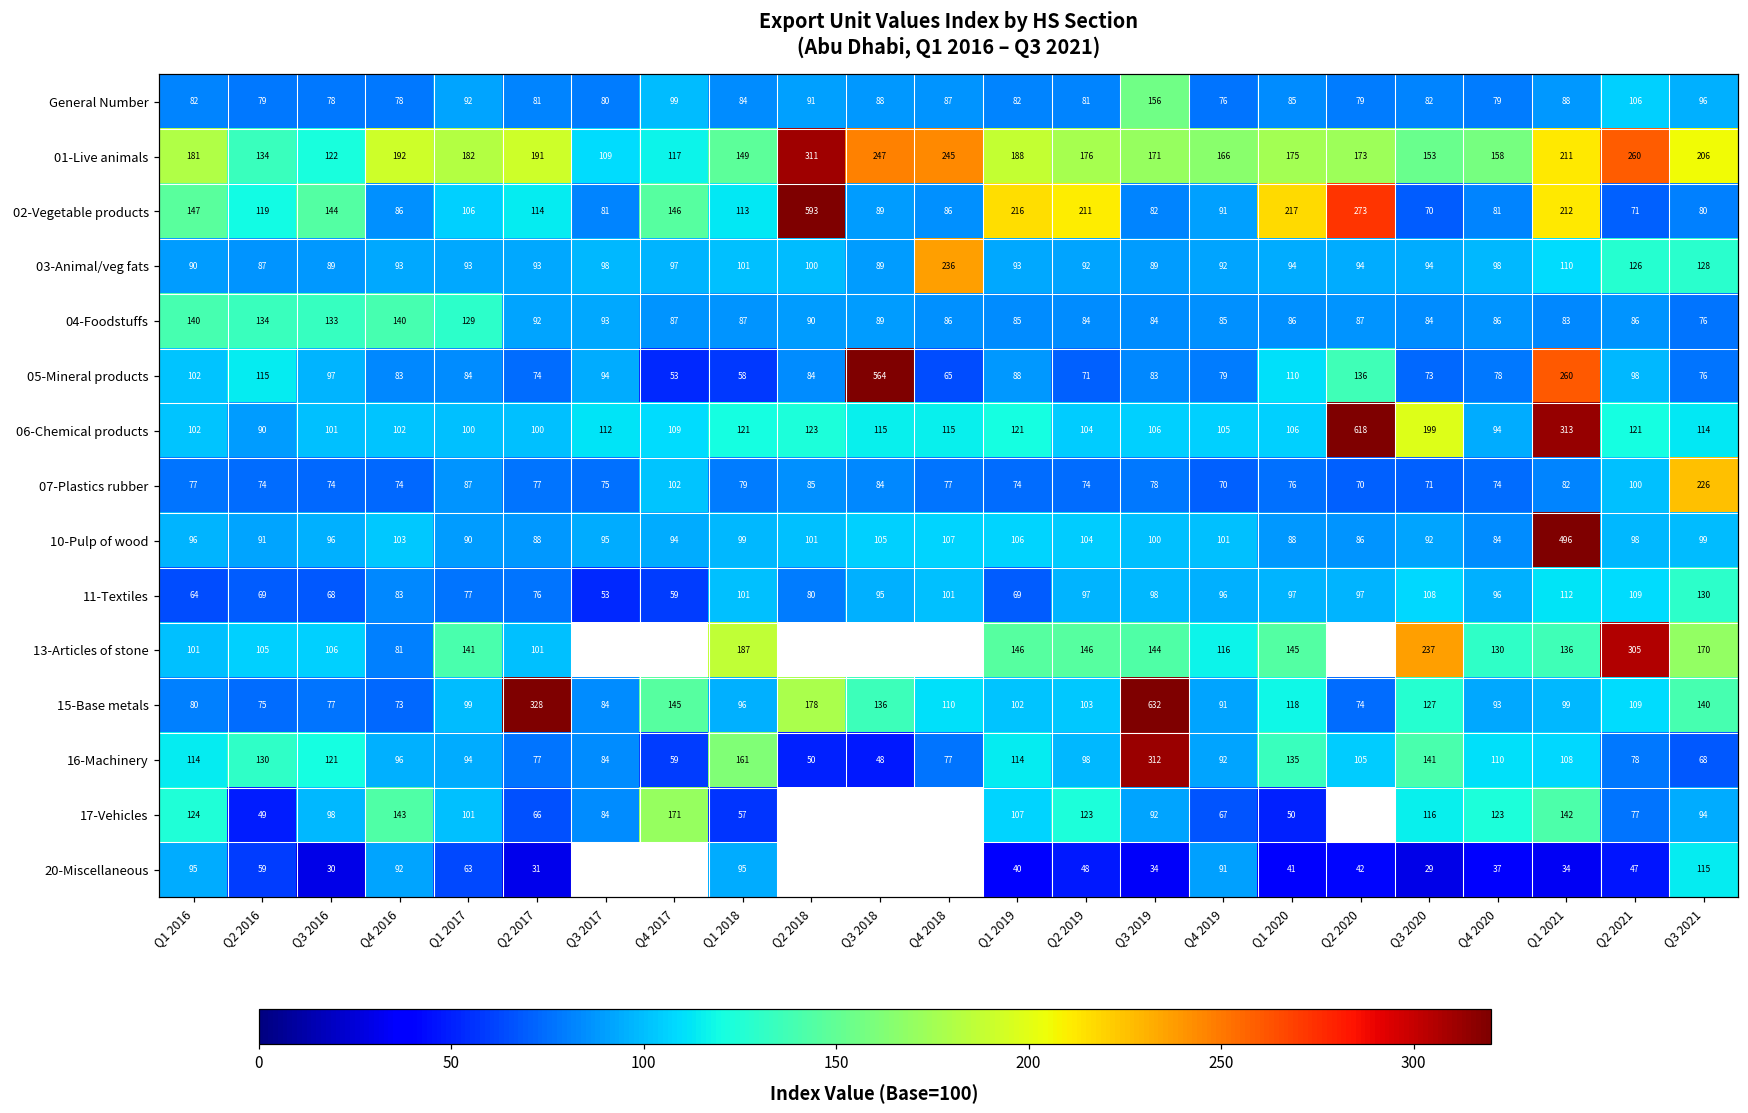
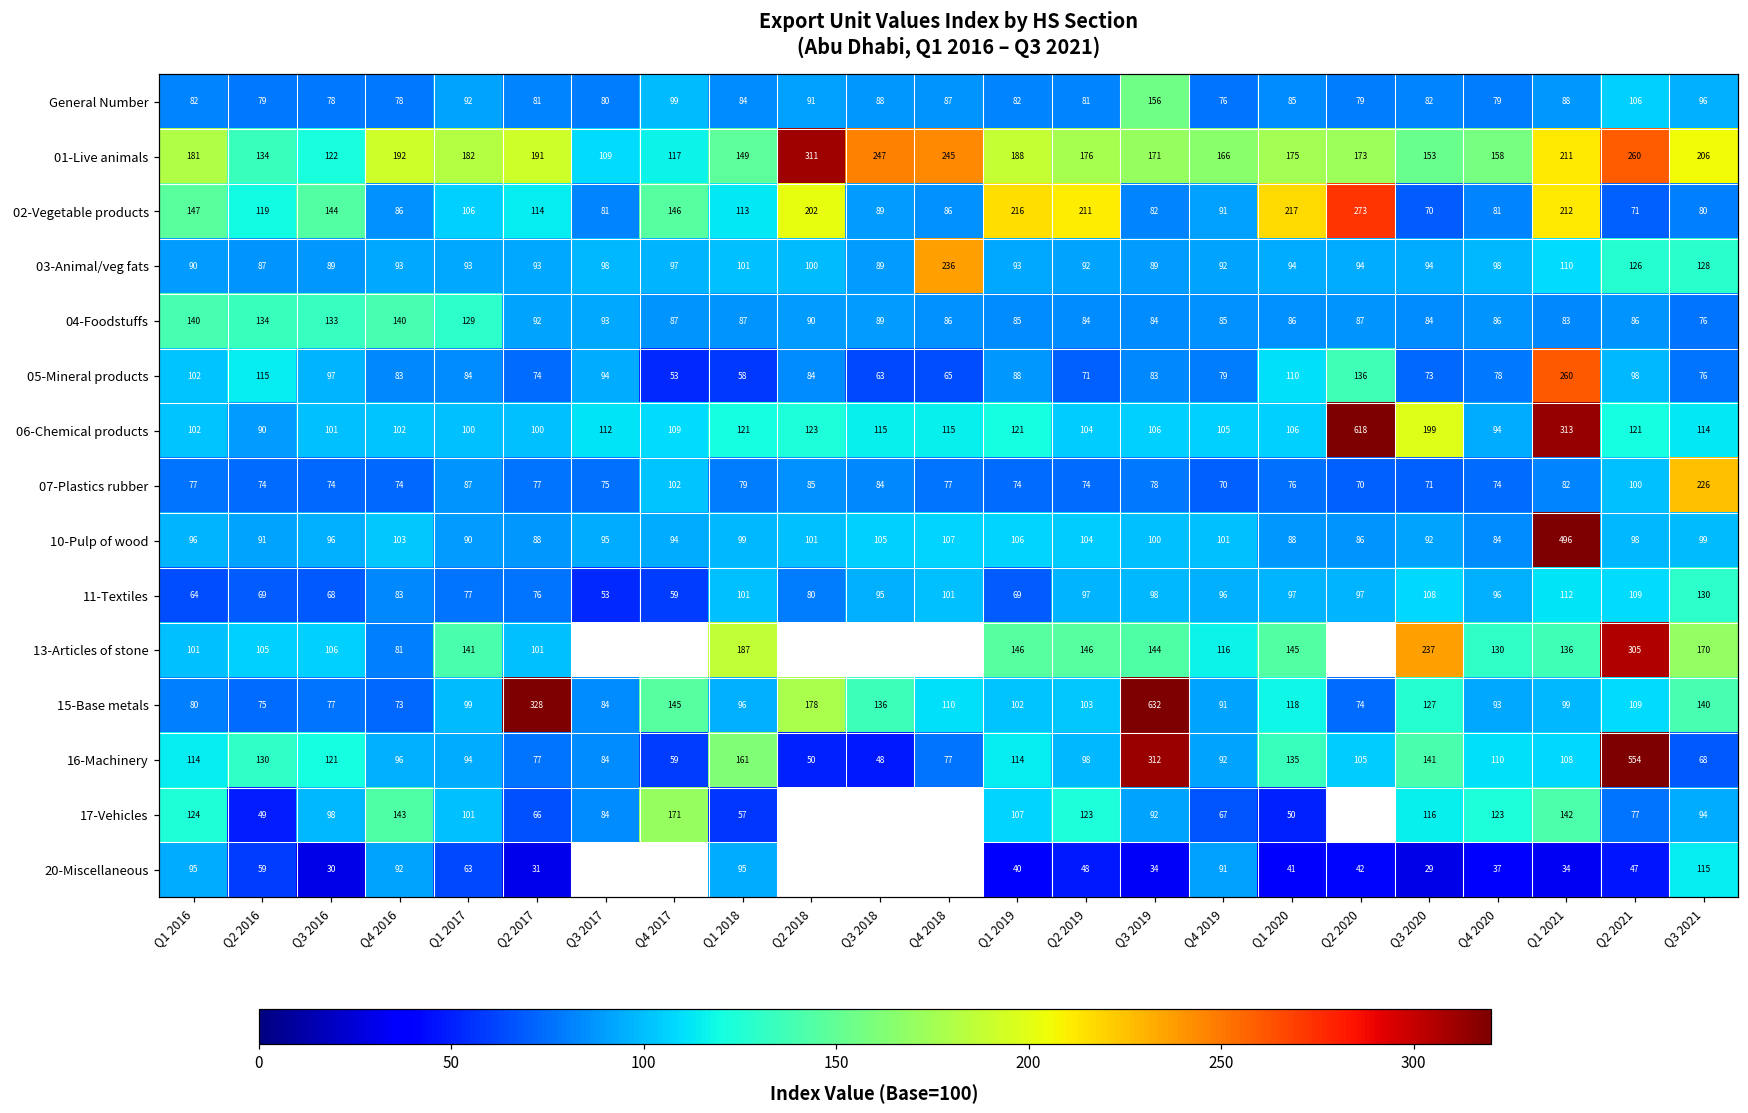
02-Vegetable products, Q2 2018: 593 -> 202
05-Mineral products, Q3 2018: 564 -> 63
16-Machinery, Q2 2021: 78 -> 554
